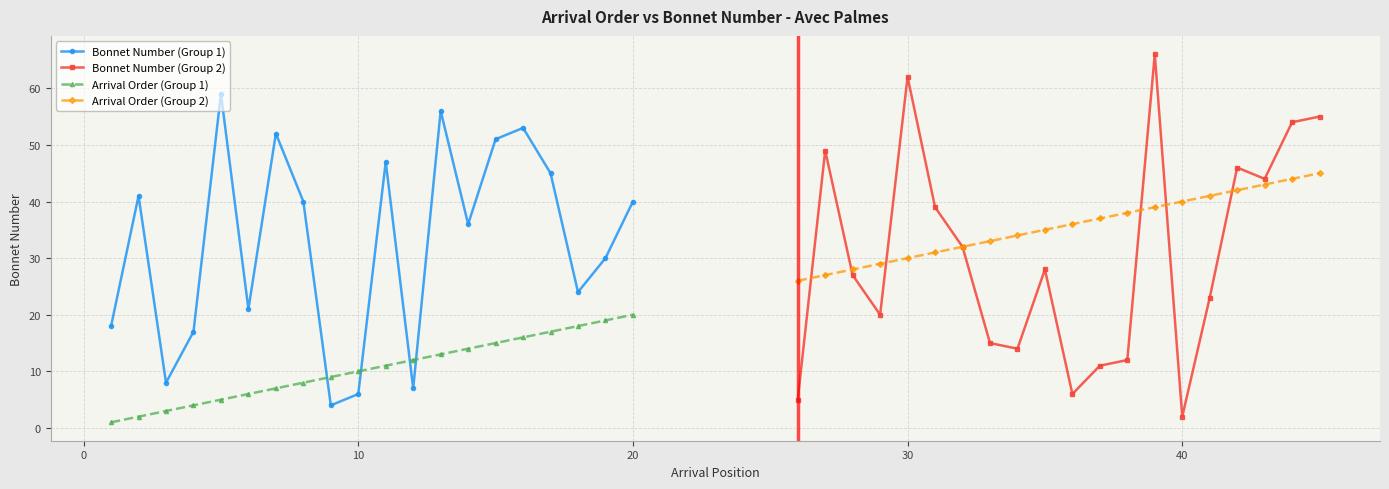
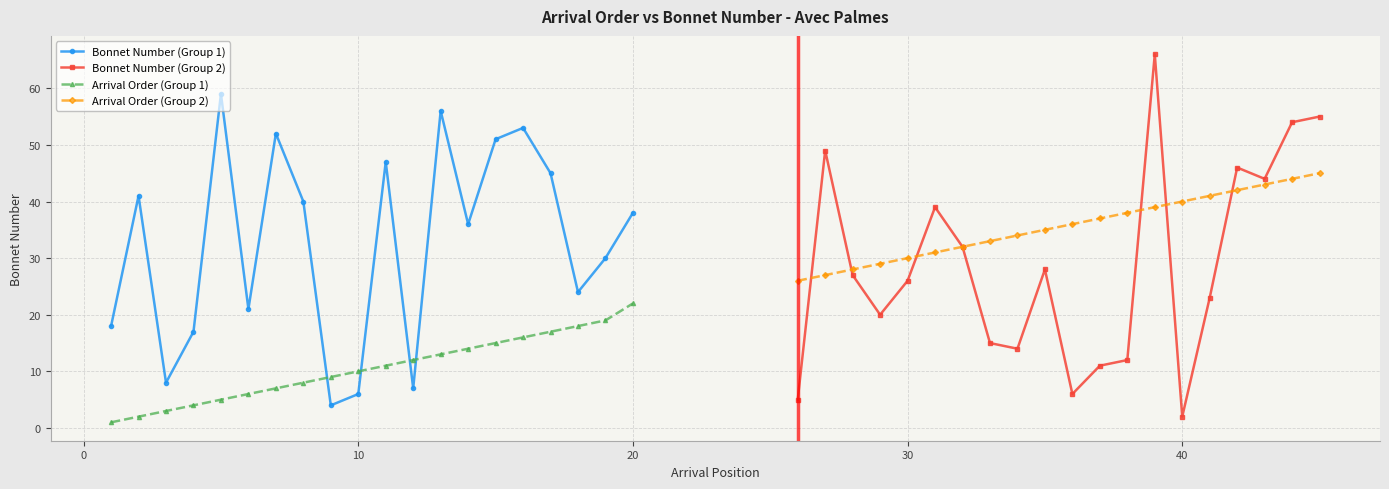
Bonnet Number (Group 1), 20: 40 -> 38
Arrival Order (Group 1), 20: 20 -> 22
Bonnet Number (Group 2), 30: 62 -> 26
